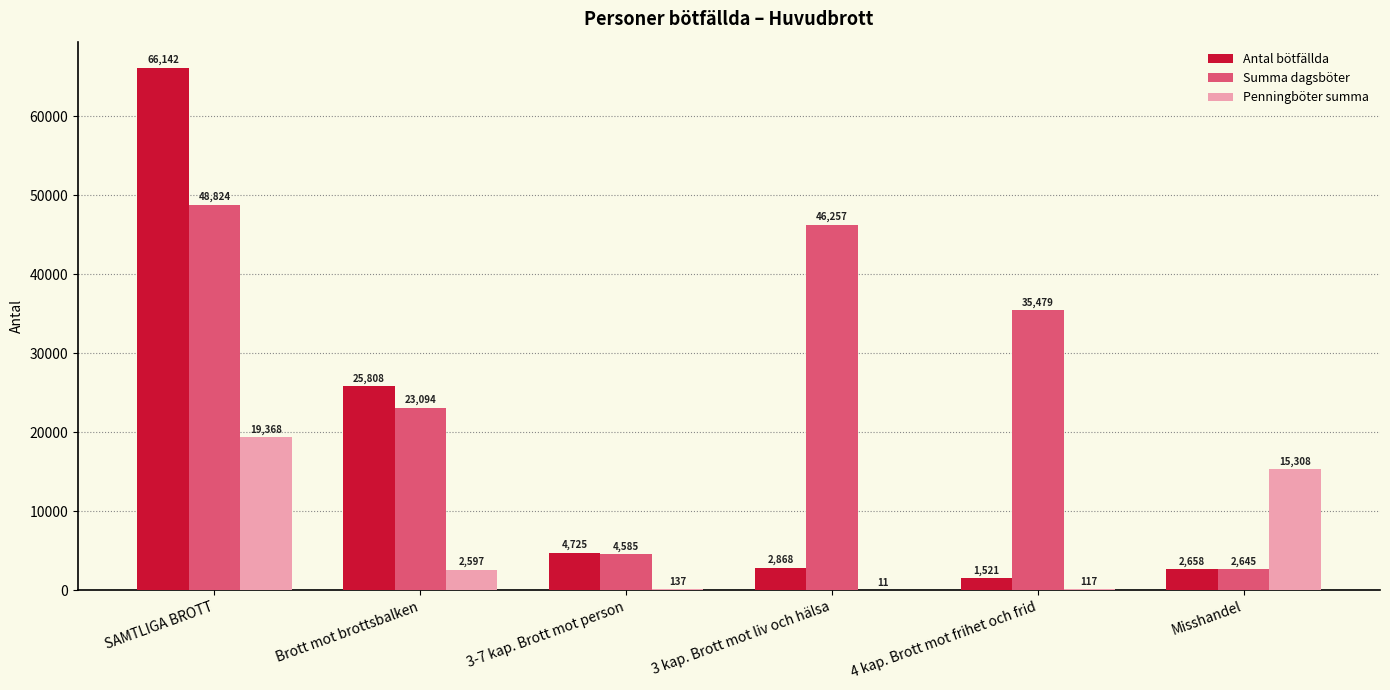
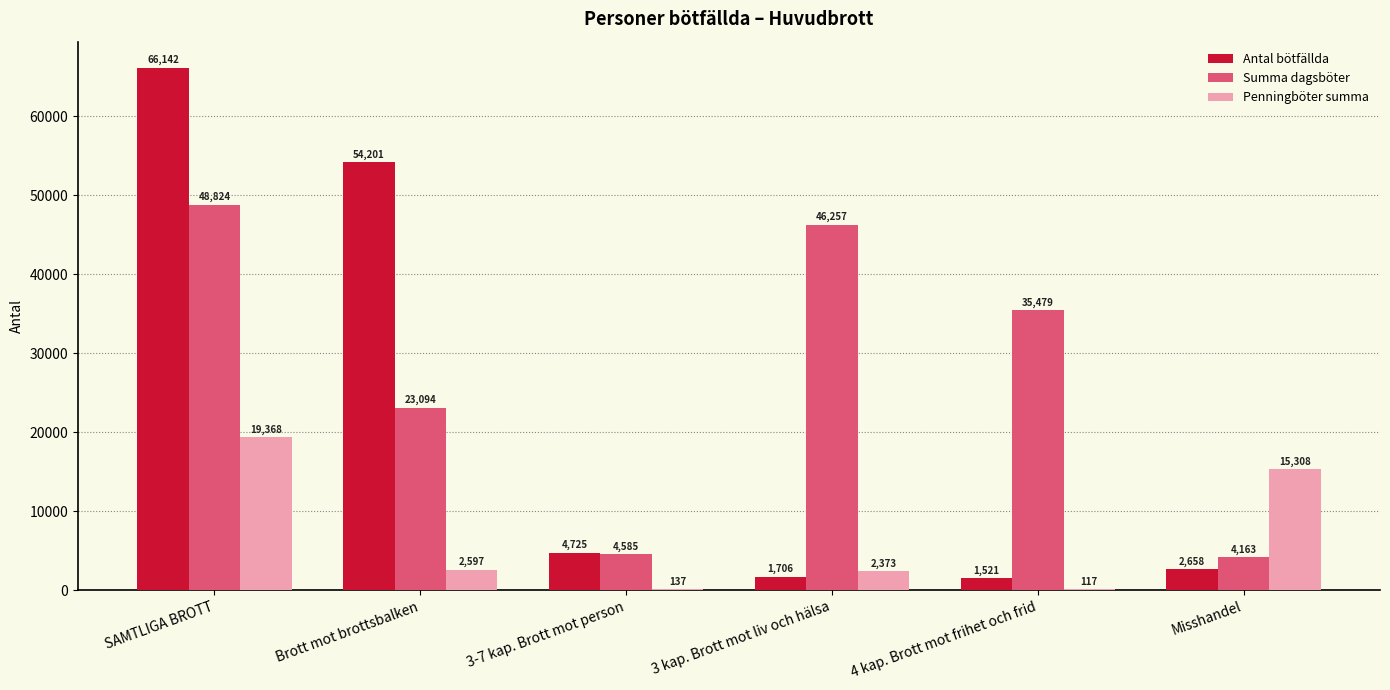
Antal bötfällda, Brott mot brottsbalken: 25,808 -> 54,201
Antal bötfällda, 3 kap. Brott mot liv och hälsa: 2,868 -> 1,706
Penningböter summa, 3 kap. Brott mot liv och hälsa: 11 -> 2,373
Summa dagsböter, Misshandel: 2,645 -> 4,163
